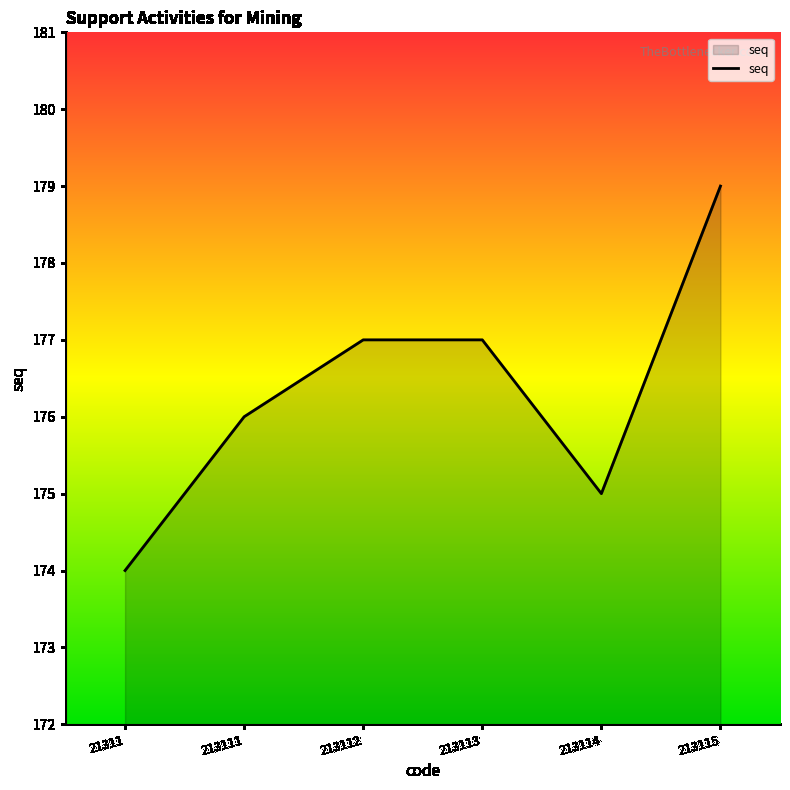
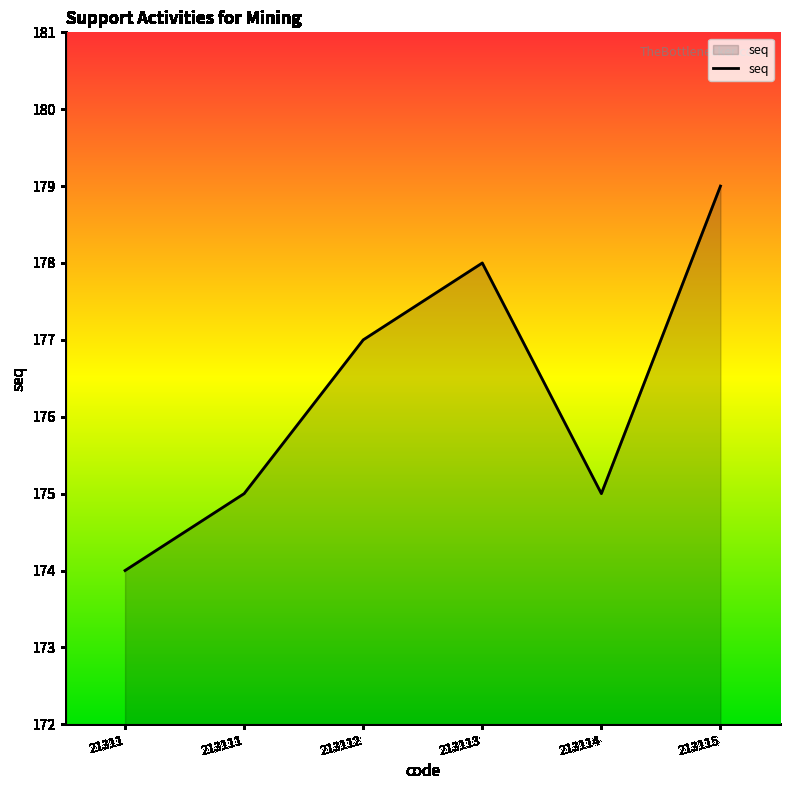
213111: 176 -> 175
213113: 177 -> 178
